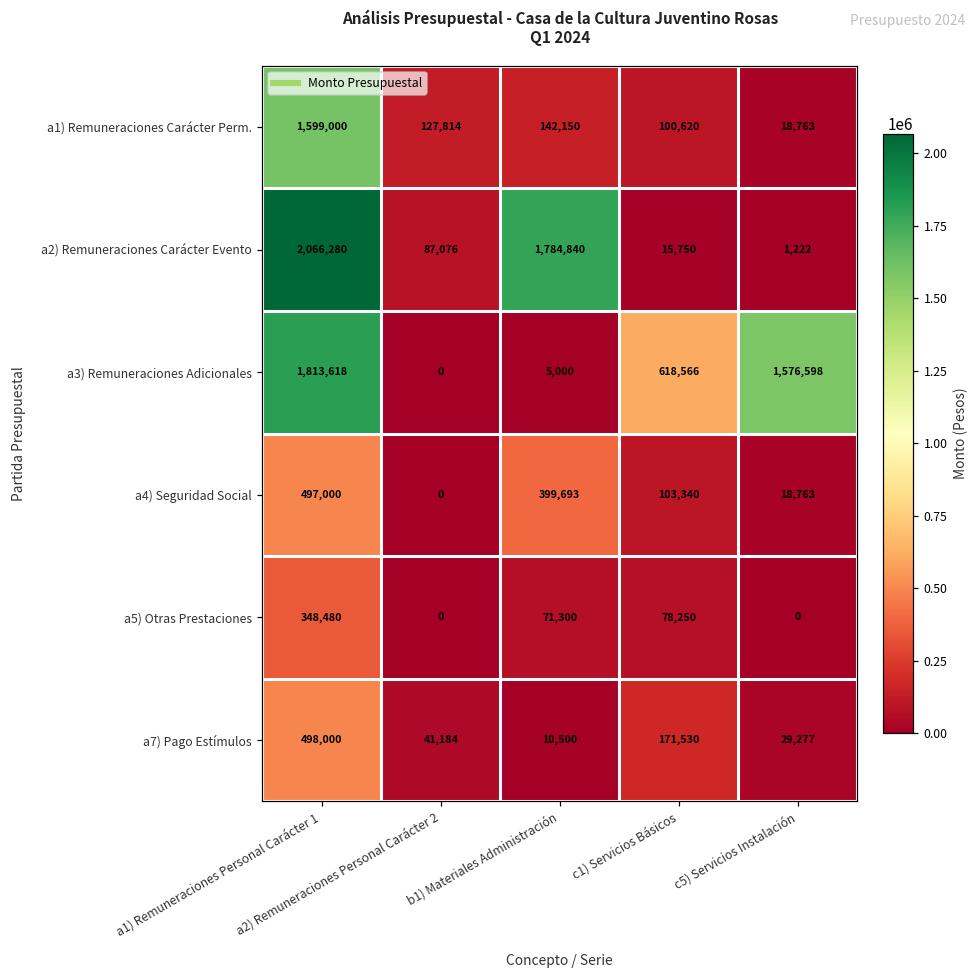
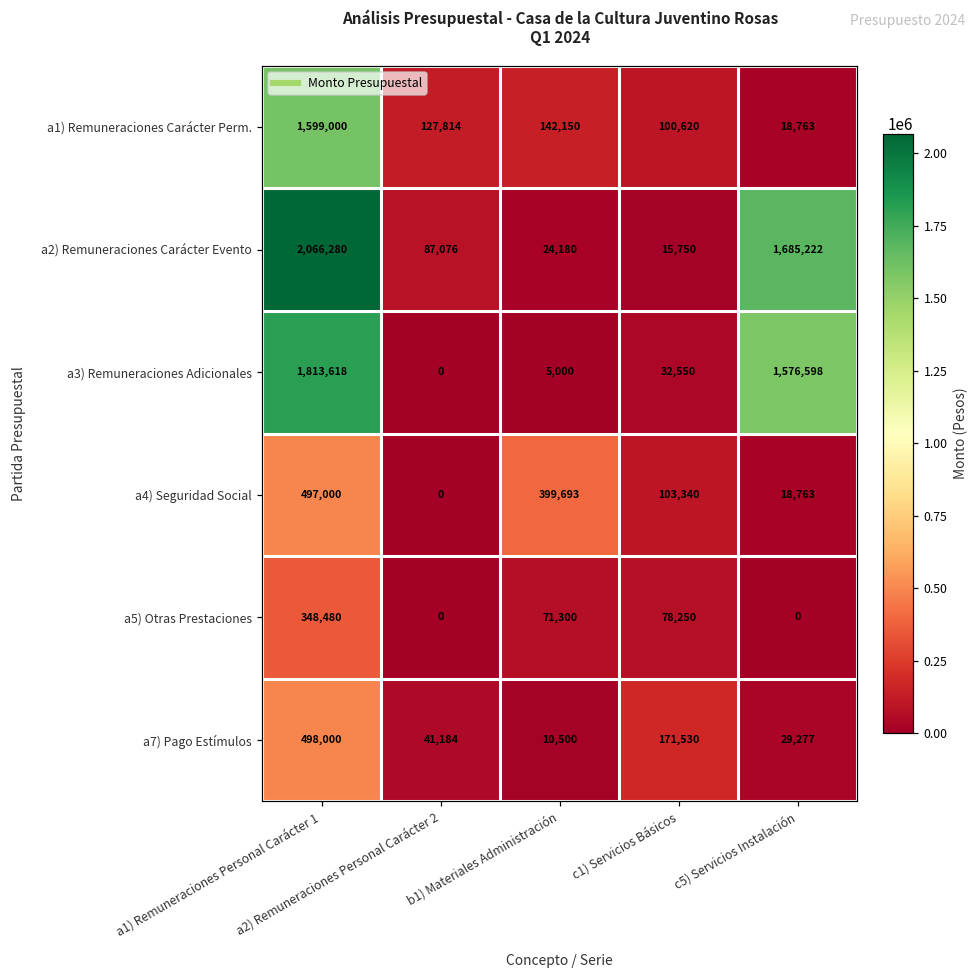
a2) Remuneraciones Carácter Evento, b1) Materiales Administración: 1,784,840 -> 24,180
a2) Remuneraciones Carácter Evento, c5) Servicios Instalación: 1,222 -> 1,685,222
a3) Remuneraciones Adicionales, c1) Servicios Básicos: 618,566 -> 32,550
